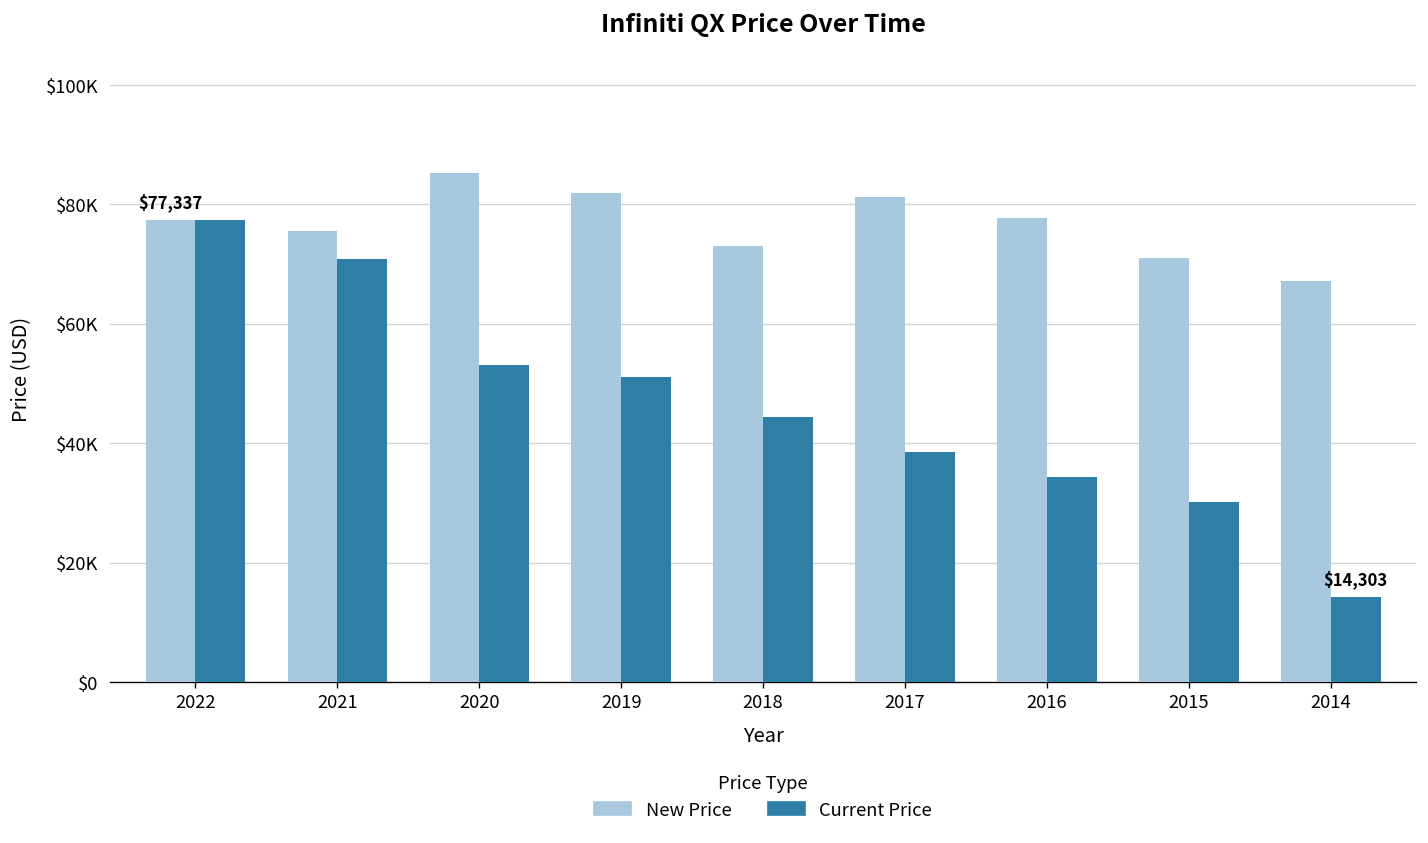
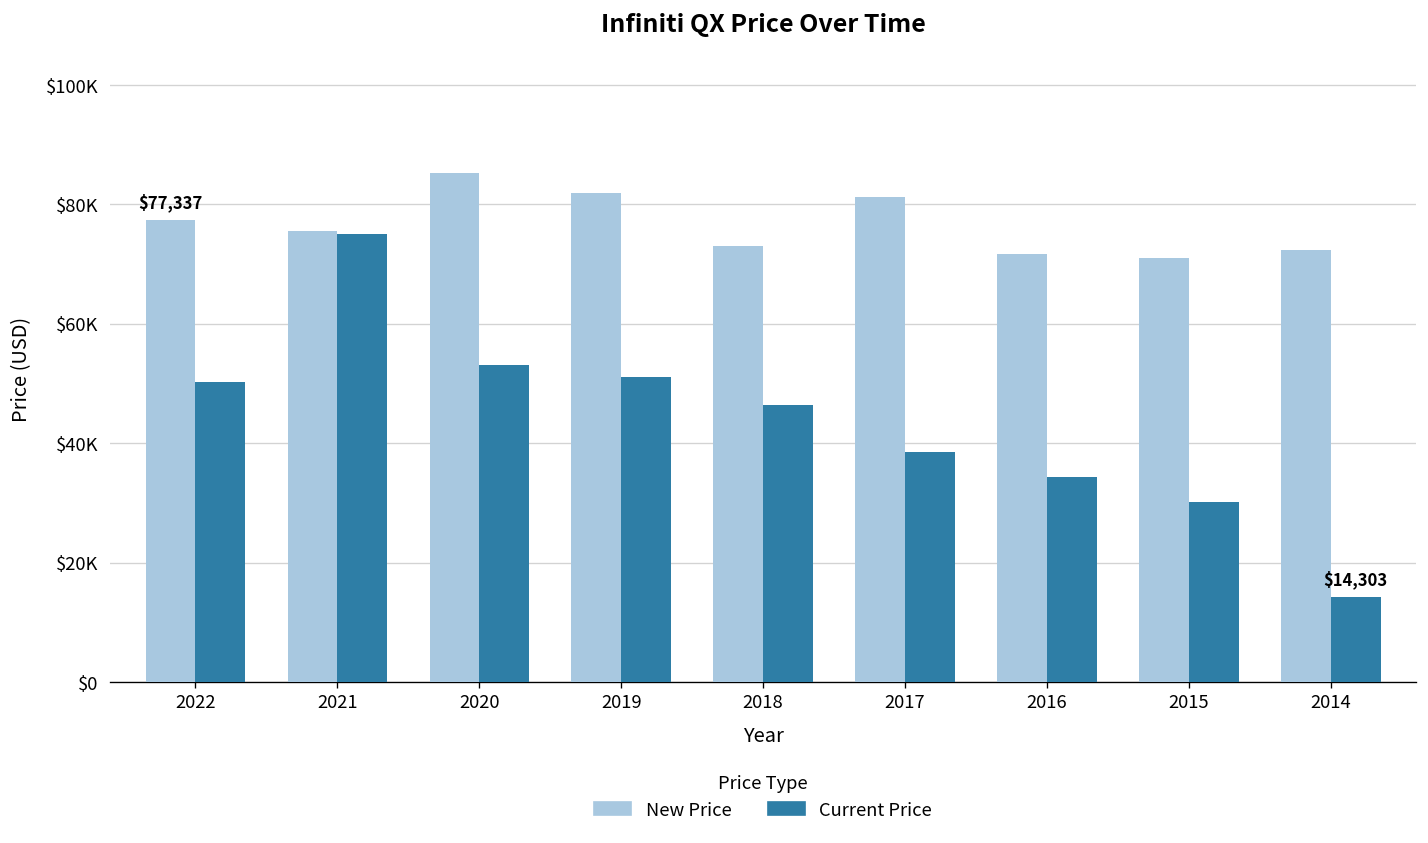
Current Price, 2022: $77000 -> $50000
Current Price, 2021: $71000 -> $75000
Current Price, 2018: $44000 -> $46000
New Price, 2016: $78000 -> $72000
New Price, 2014: $67000 -> $72000
